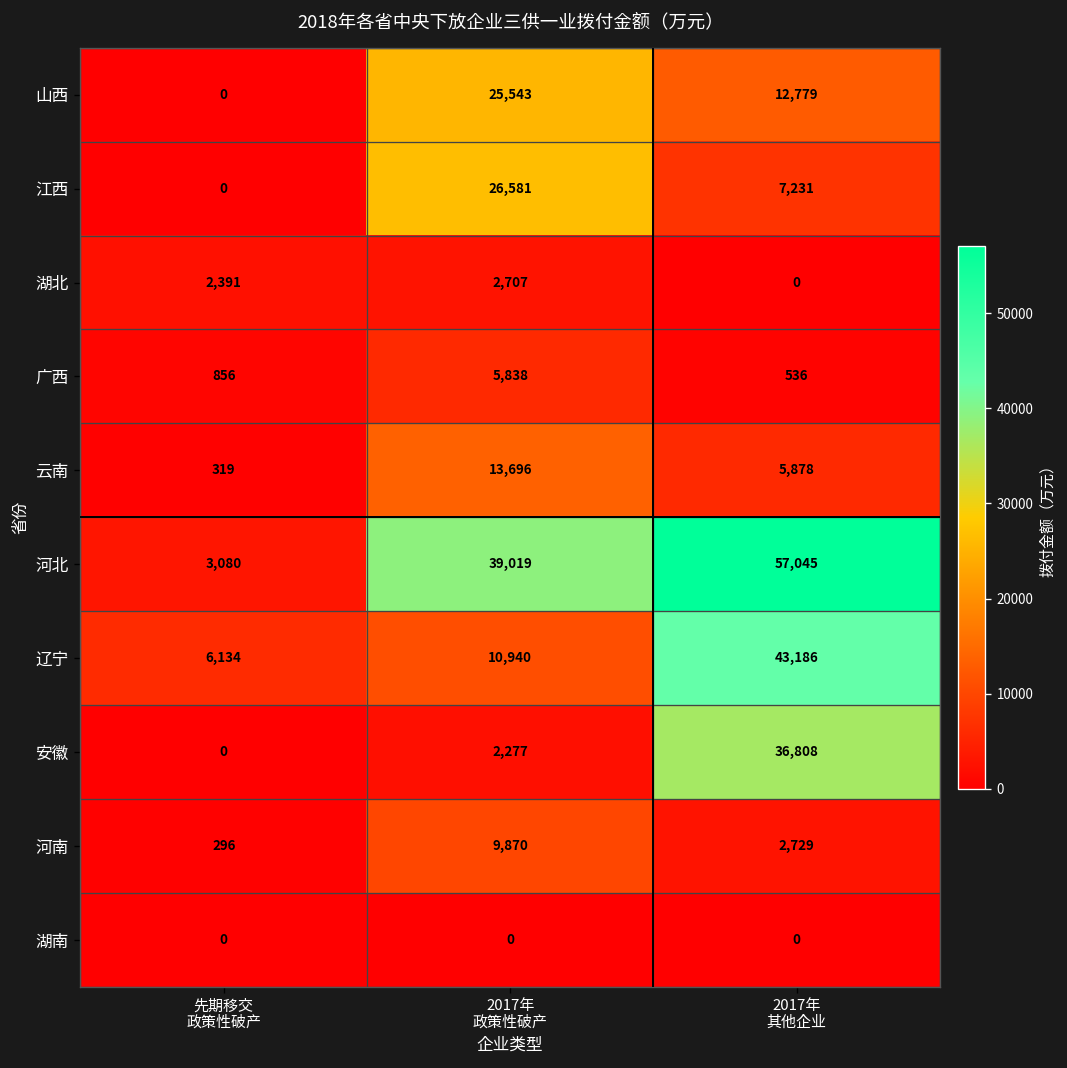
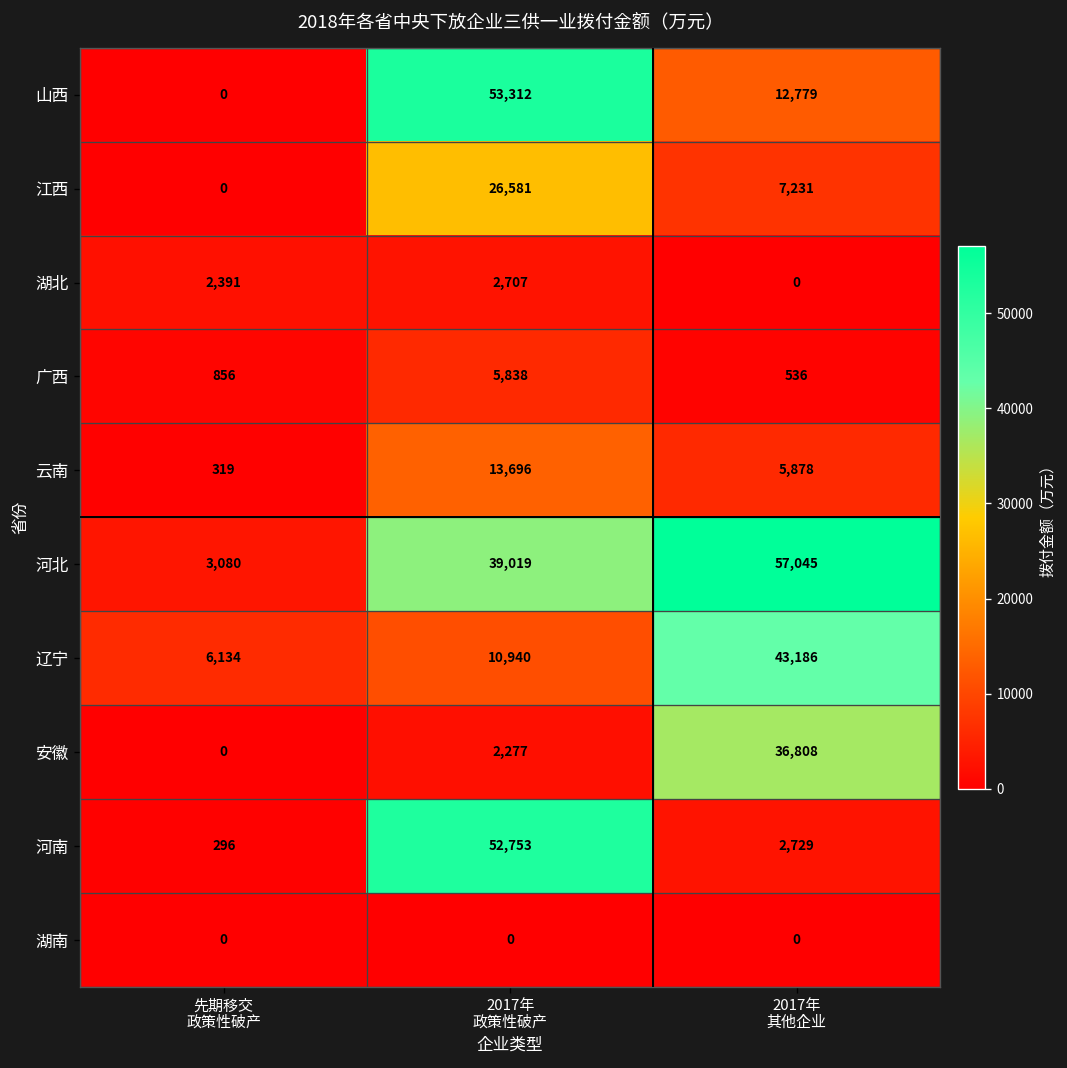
山西, 2017年 政策性破产: 25,543 -> 53,312
河南, 2017年 政策性破产: 9,870 -> 52,753
